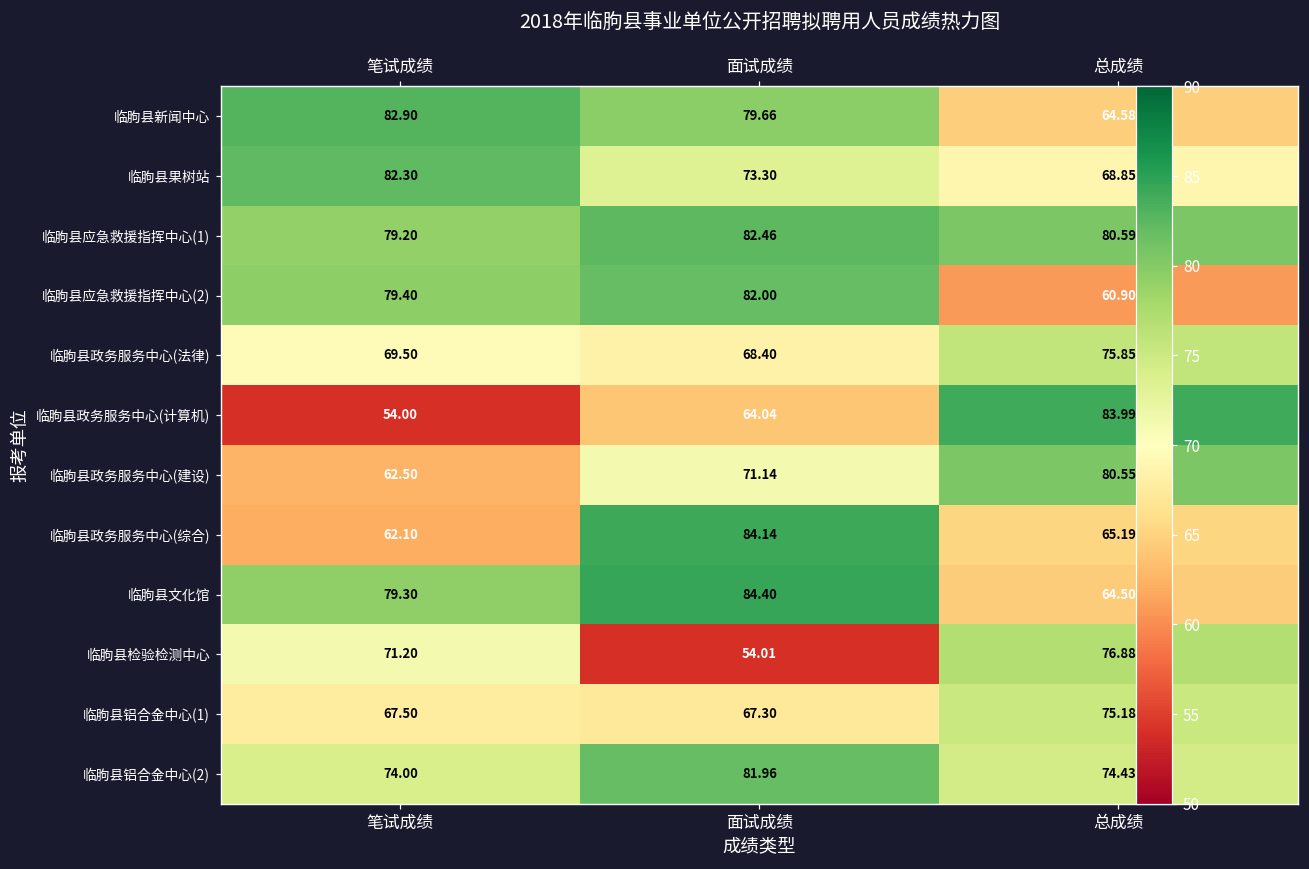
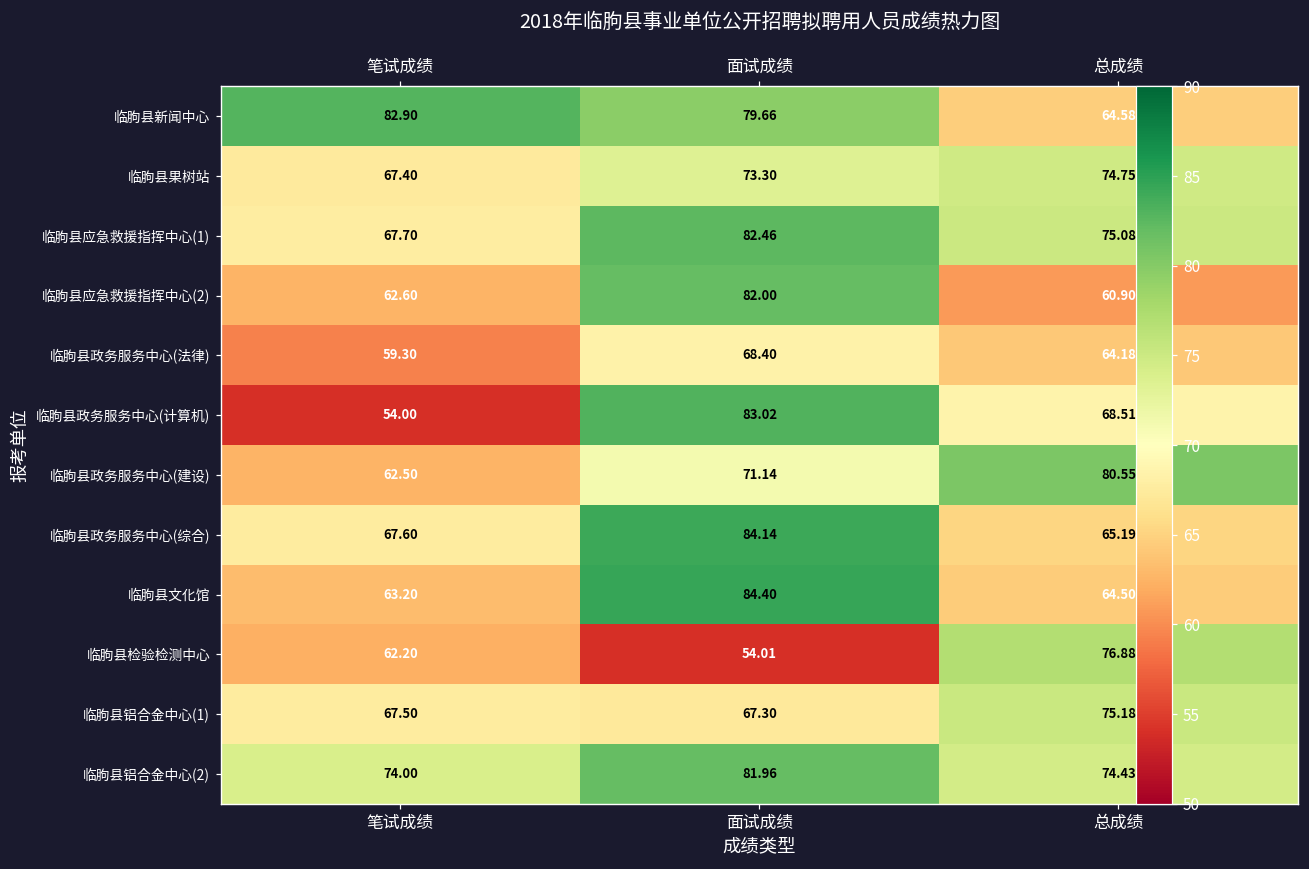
临朐县果树站, 笔试成绩: 82.30 -> 67.40
临朐县果树站, 总成绩: 68.85 -> 74.75
临朐县应急救援指挥中心(1), 笔试成绩: 79.20 -> 67.70
临朐县应急救援指挥中心(1), 总成绩: 80.59 -> 75.08
临朐县应急救援指挥中心(2), 笔试成绩: 79.40 -> 62.60
临朐县政务服务中心(法律), 笔试成绩: 69.50 -> 59.30
临朐县政务服务中心(法律), 总成绩: 75.85 -> 64.18
临朐县政务服务中心(计算机), 面试成绩: 64.04 -> 83.02
临朐县政务服务中心(计算机), 总成绩: 83.99 -> 68.51
临朐县政务服务中心(综合), 笔试成绩: 62.10 -> 67.60
临朐县文化馆, 笔试成绩: 79.30 -> 63.20
临朐县检验检测中心, 笔试成绩: 71.20 -> 62.20
